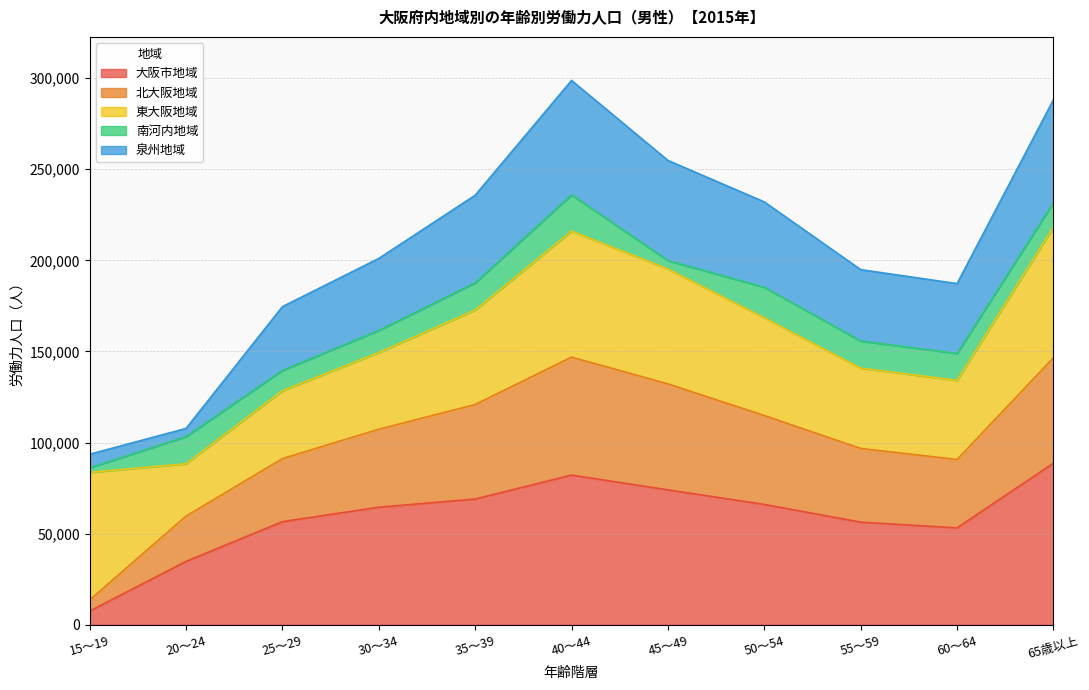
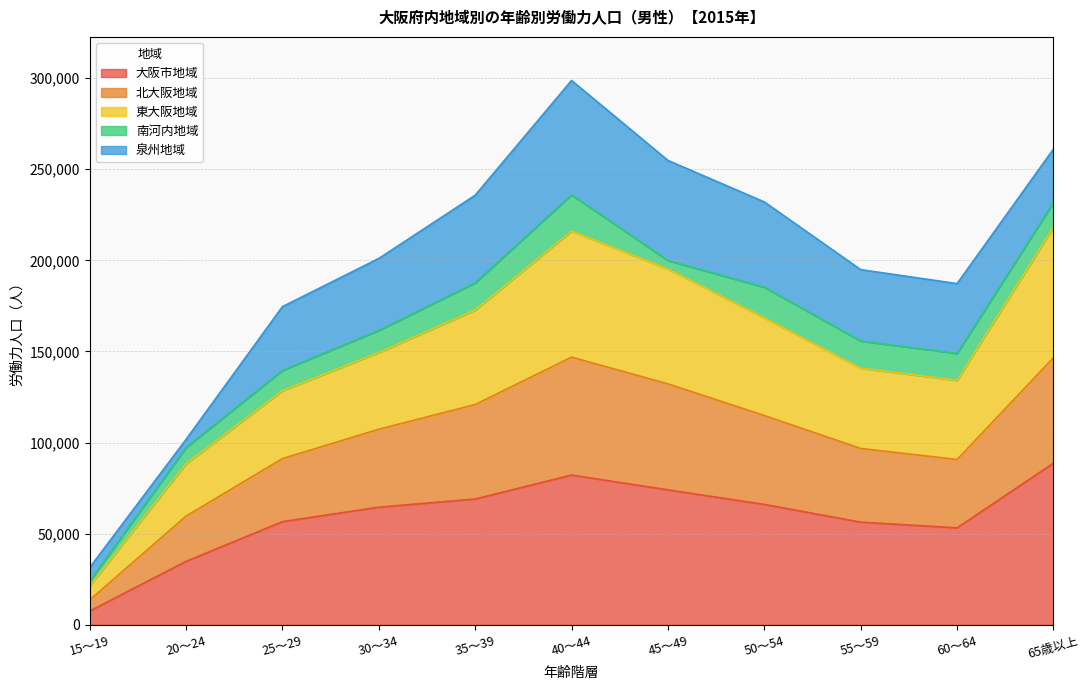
東大阪地域, 15～19: 70,000 -> 8,000
南河内地域, 20～24: 15,000 -> 9,000
泉州地域, 65歳以上: 56,000 -> 29,000
